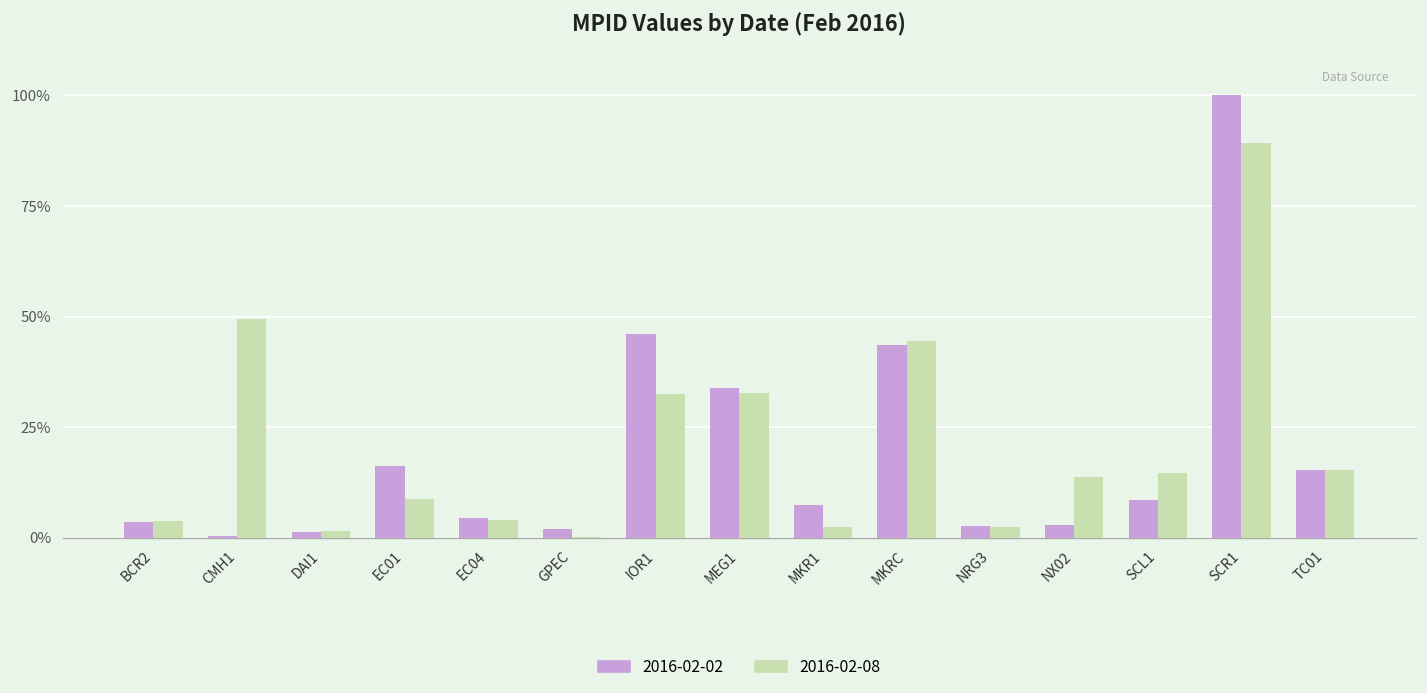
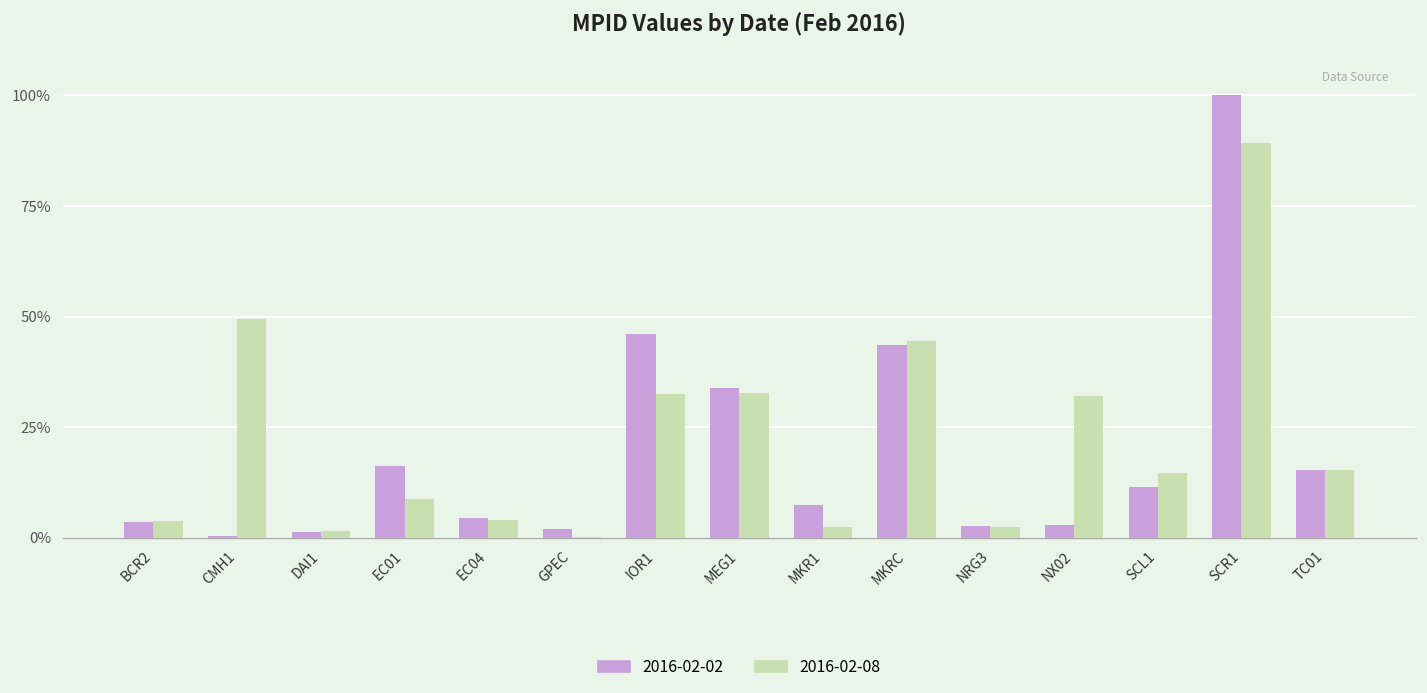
2016-02-08, NX02: 14% -> 32%
2016-02-02, SCL1: 8% -> 11%
